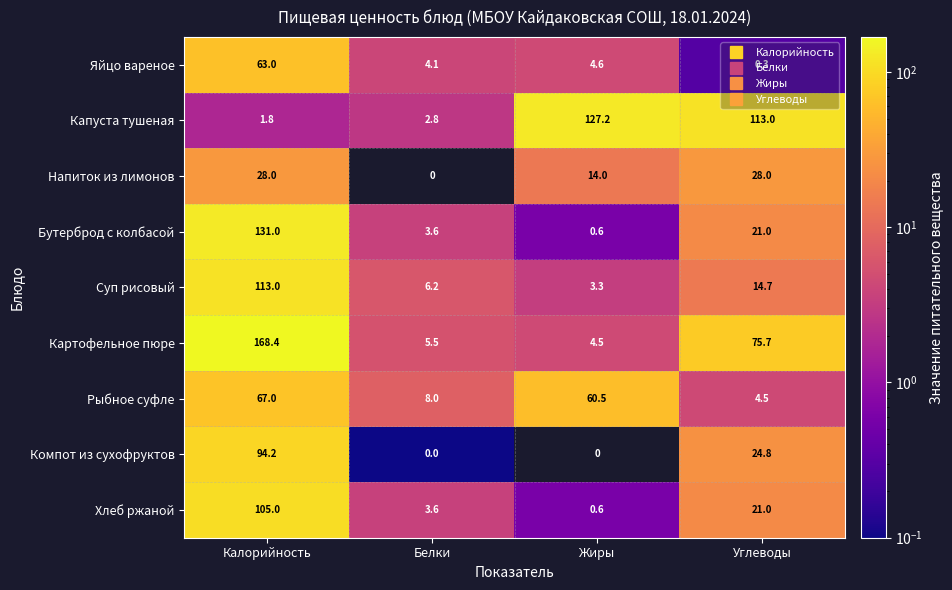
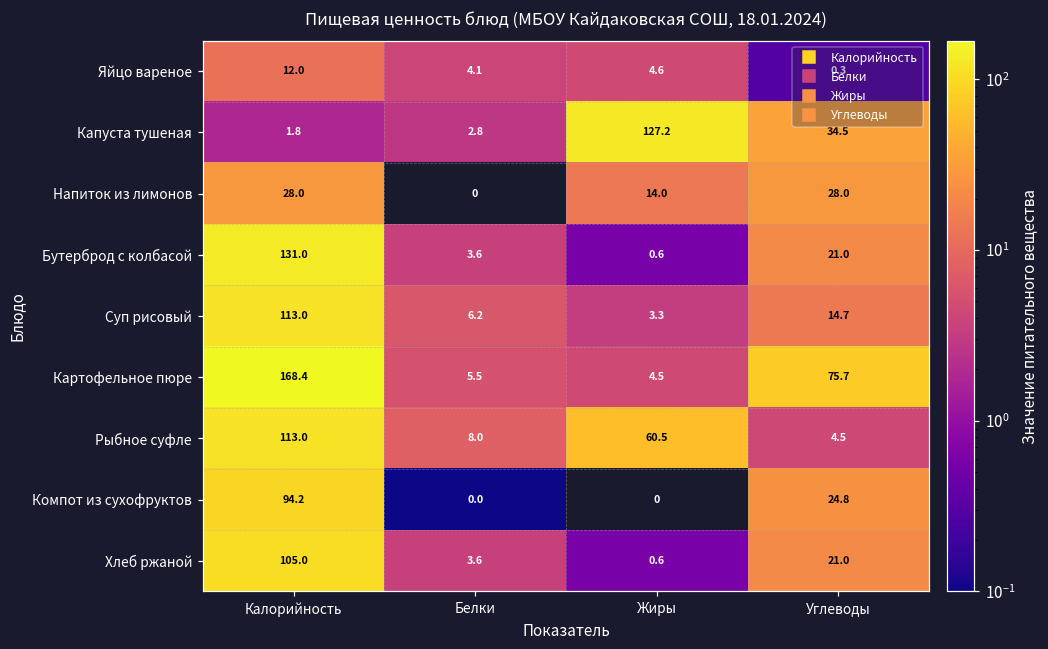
Яйцо вареное, Калорийность: 63.0 -> 12.0
Капуста тушеная, Углеводы: 113.0 -> 34.5
Рыбное суфле, Калорийность: 67.0 -> 113.0
